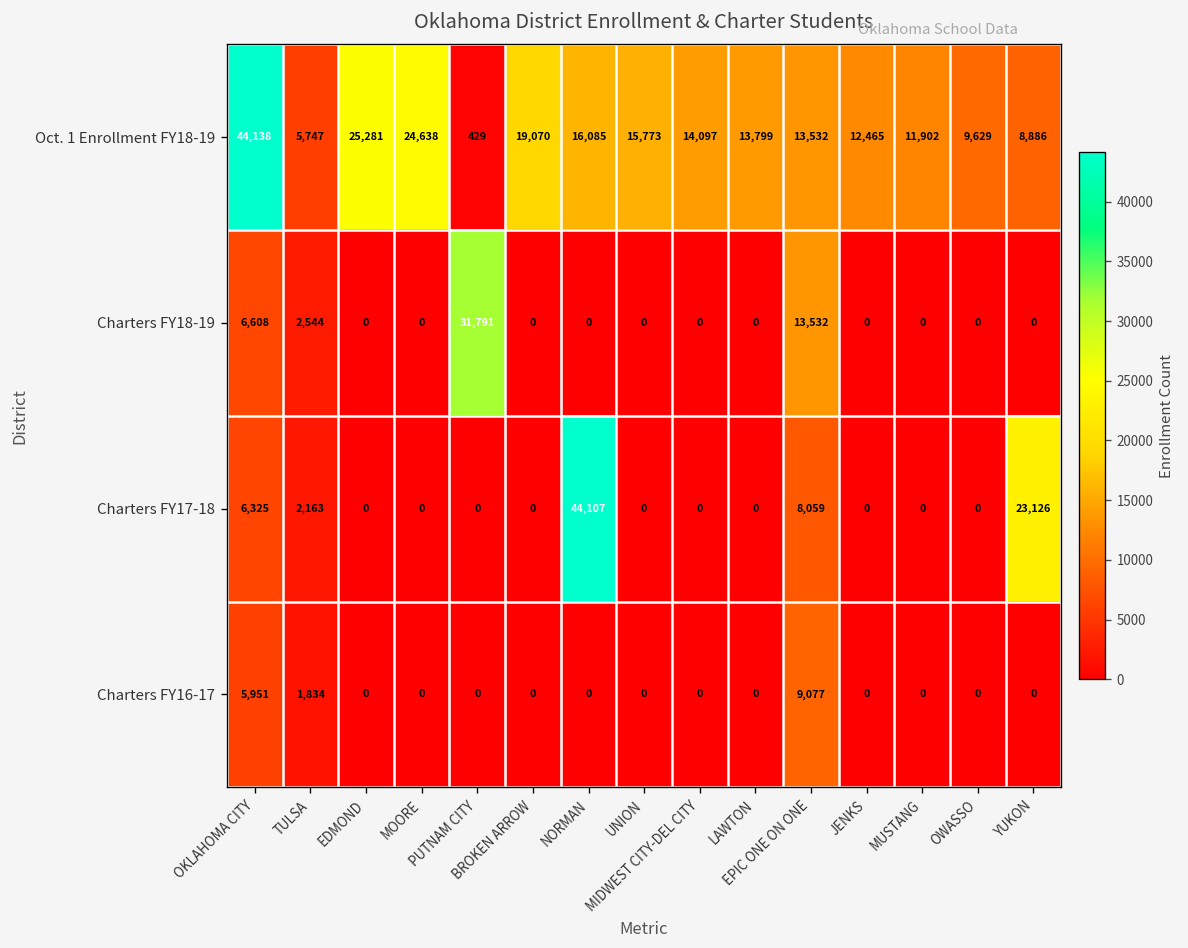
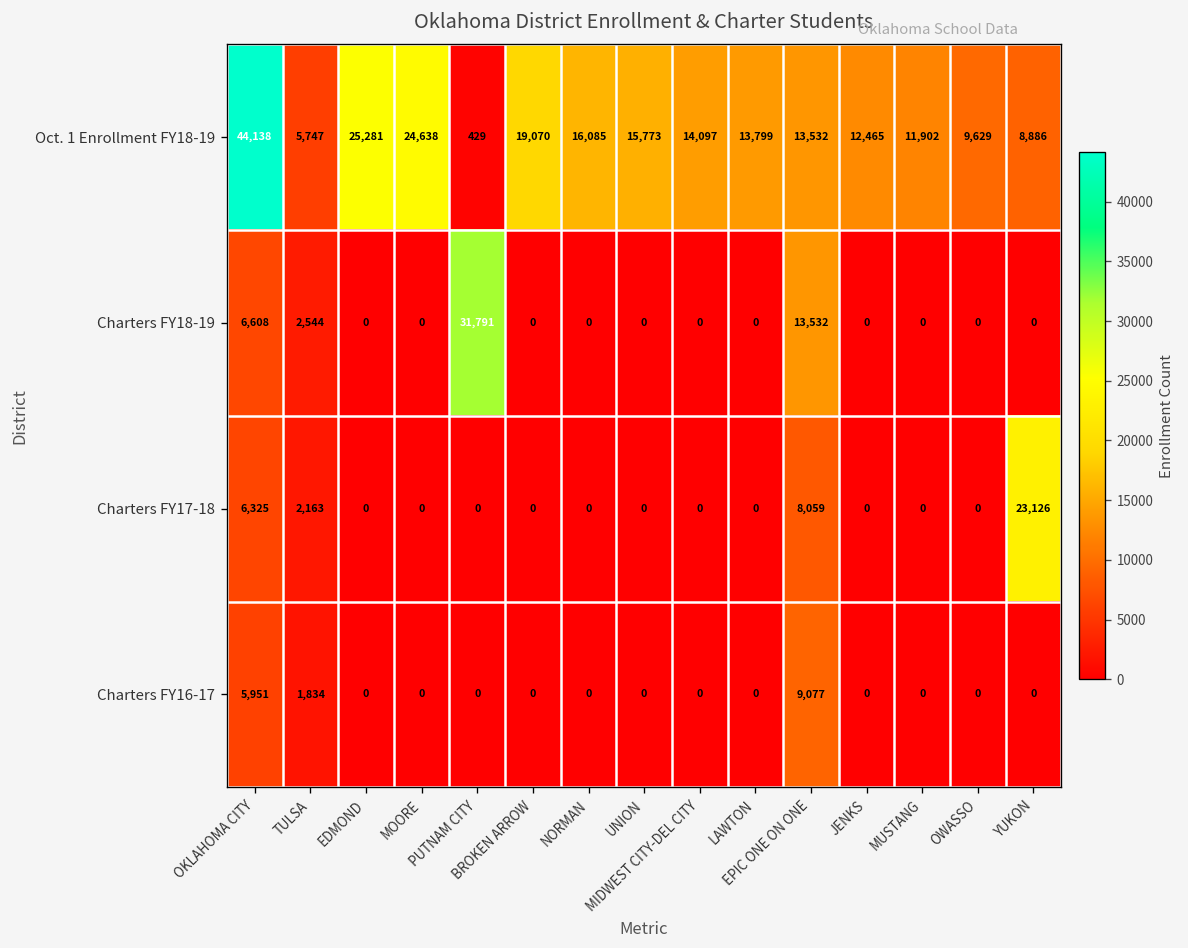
Charters FY17-18, NORMAN: 44,107 -> 0
